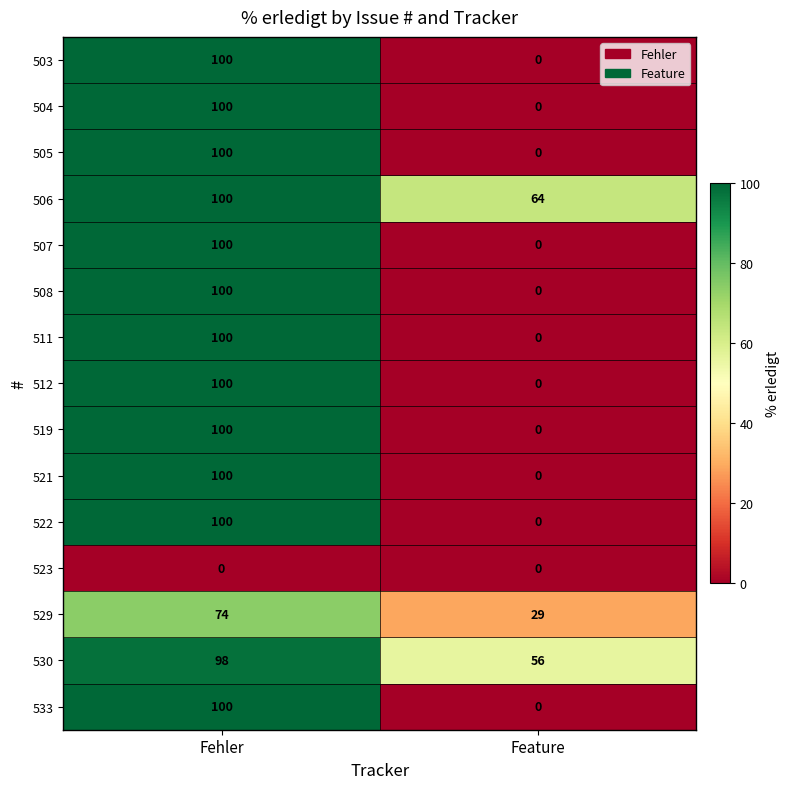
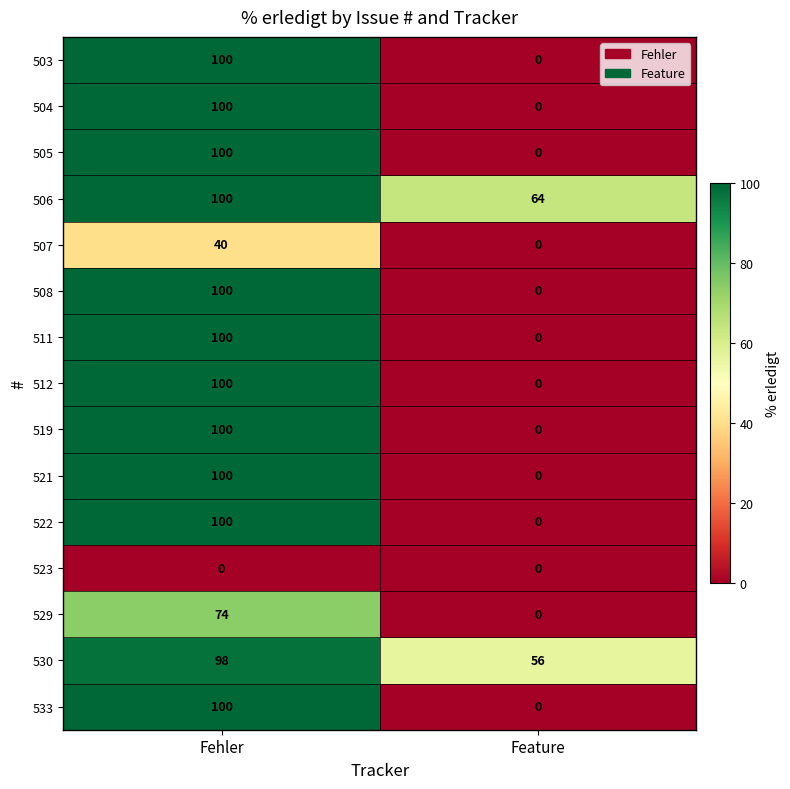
507, Fehler: 100 -> 40
529, Feature: 29 -> 0
